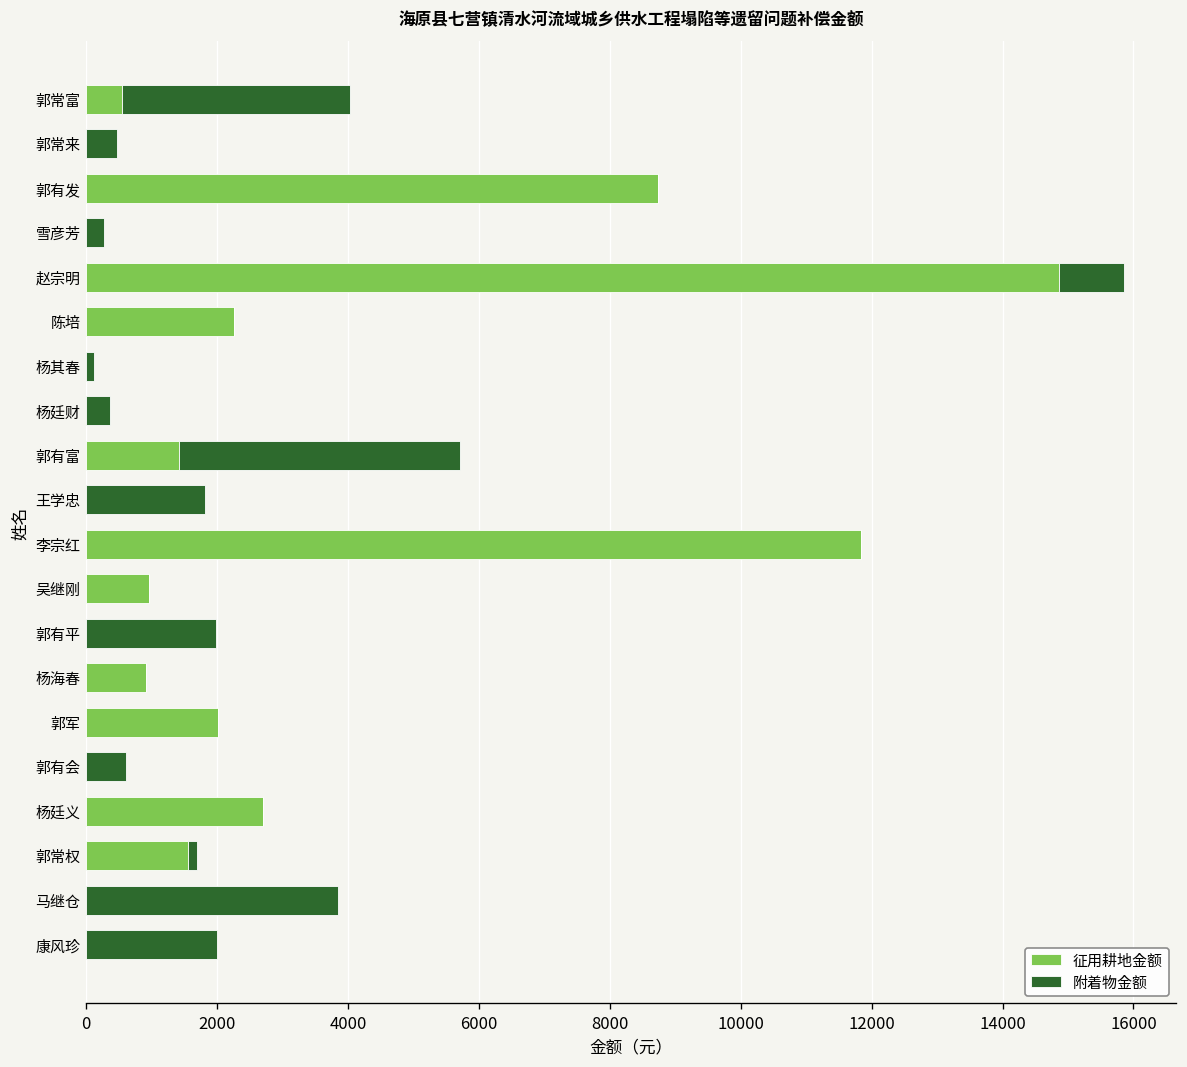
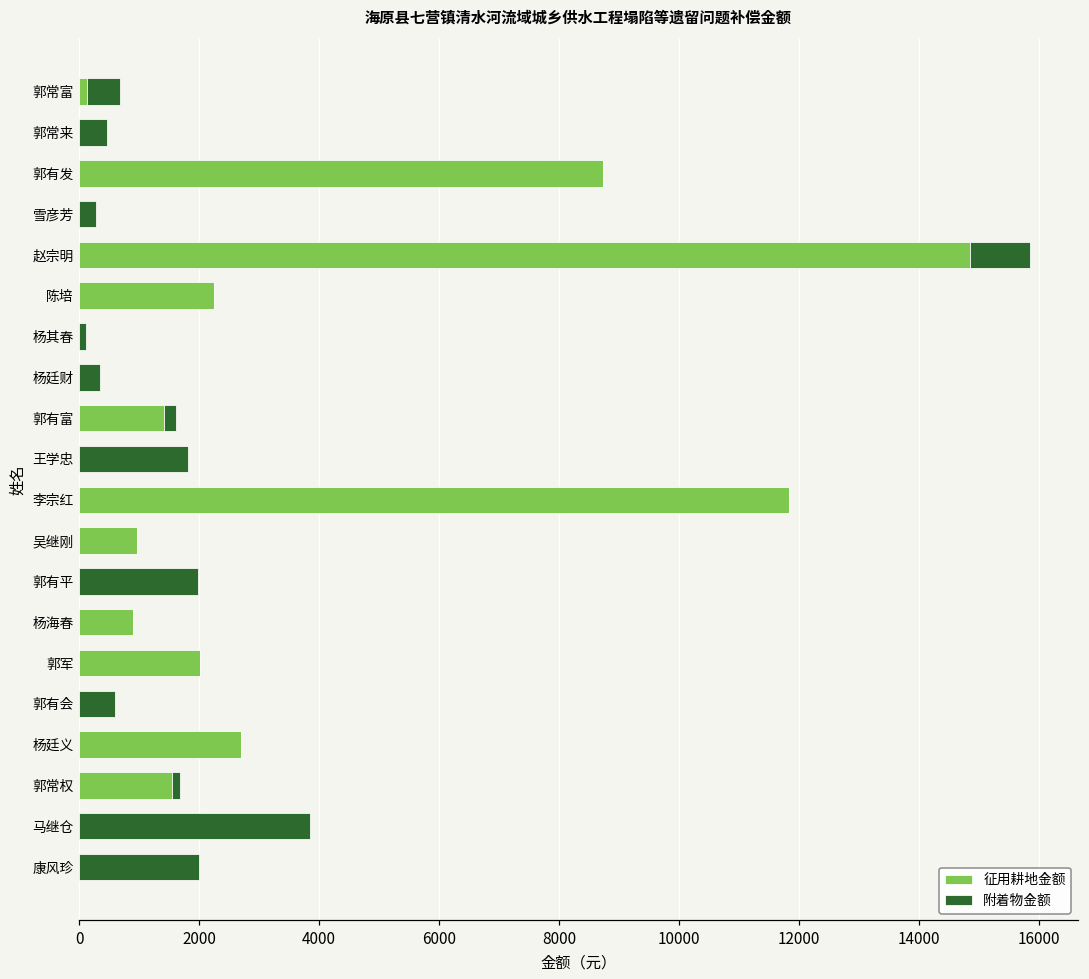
征用耕地金额, 郭常富: 500 -> 100
附着物金额, 郭常富: 3500 -> 600
附着物金额, 郭有富: 4300 -> 200
